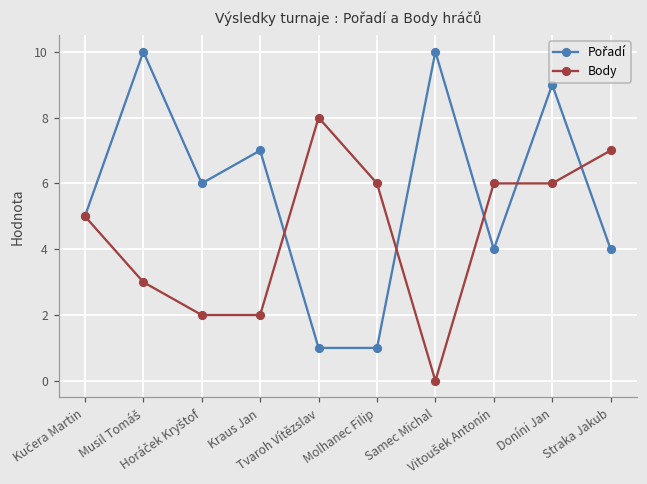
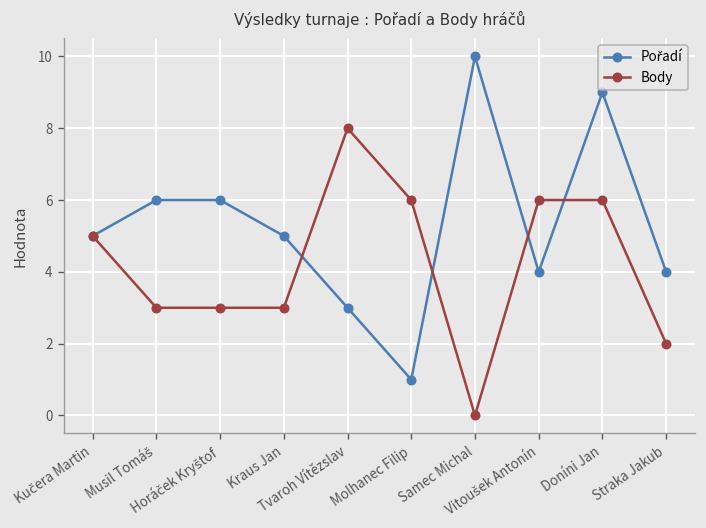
Pořadí, Musil Tomáš: 10 -> 6
Body, Horáček Kryštof: 2 -> 3
Pořadí, Kraus Jan: 7 -> 5
Body, Kraus Jan: 2 -> 3
Pořadí, Tvaroh Vítězslav: 1 -> 3
Body, Straka Jakub: 7 -> 2
